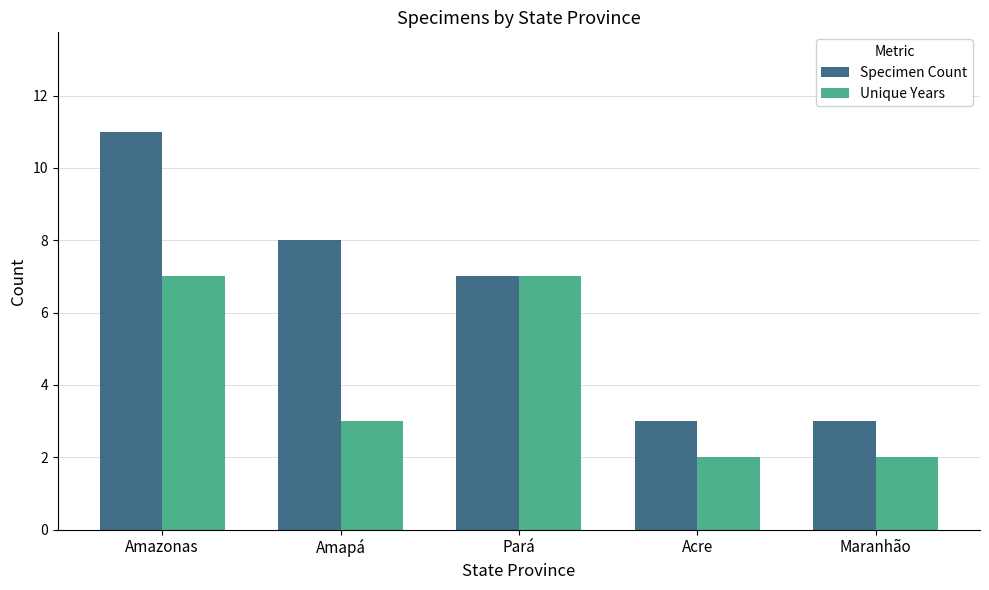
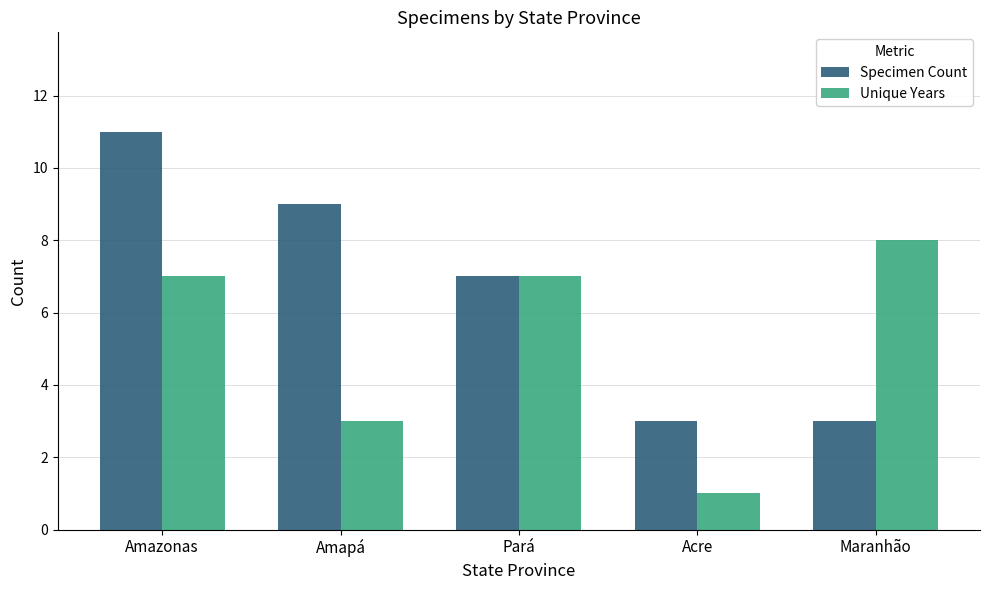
Specimen Count, Amapá: 8 -> 9
Unique Years, Acre: 2 -> 1
Unique Years, Maranhão: 2 -> 8
